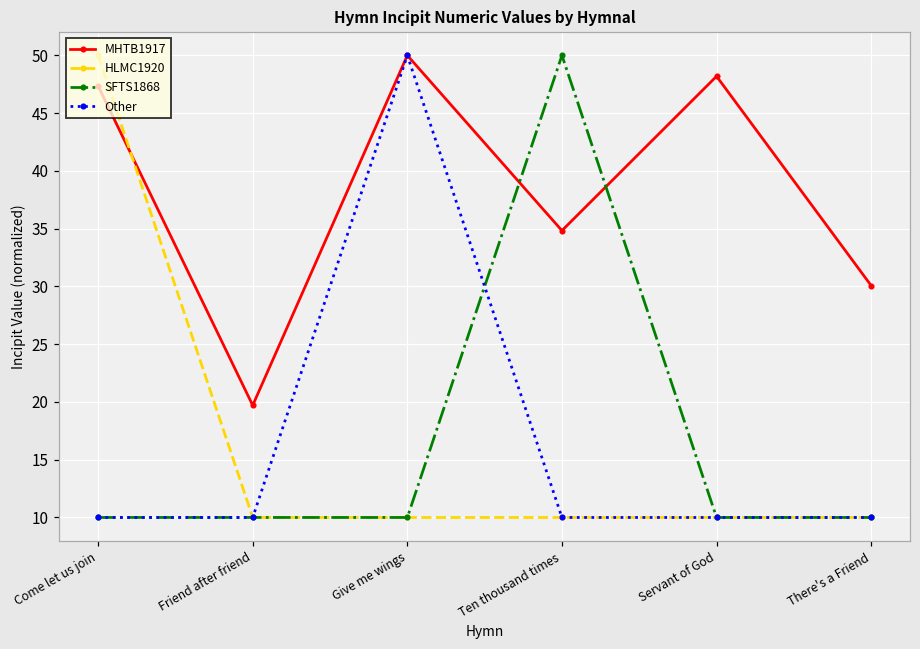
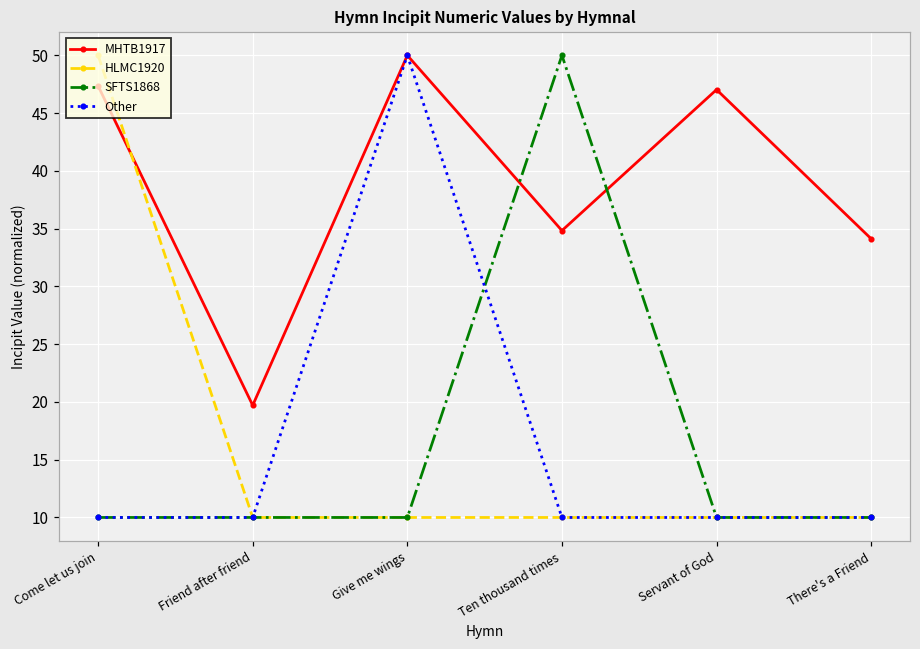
MHTB1917, Servant of God: 48.2 -> 47.0
MHTB1917, There's a Friend: 30.1 -> 34.1
